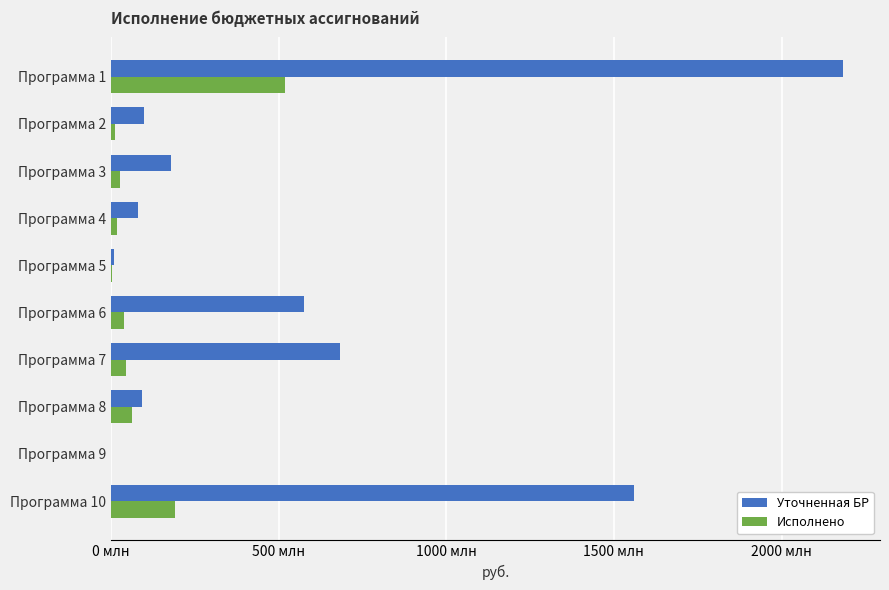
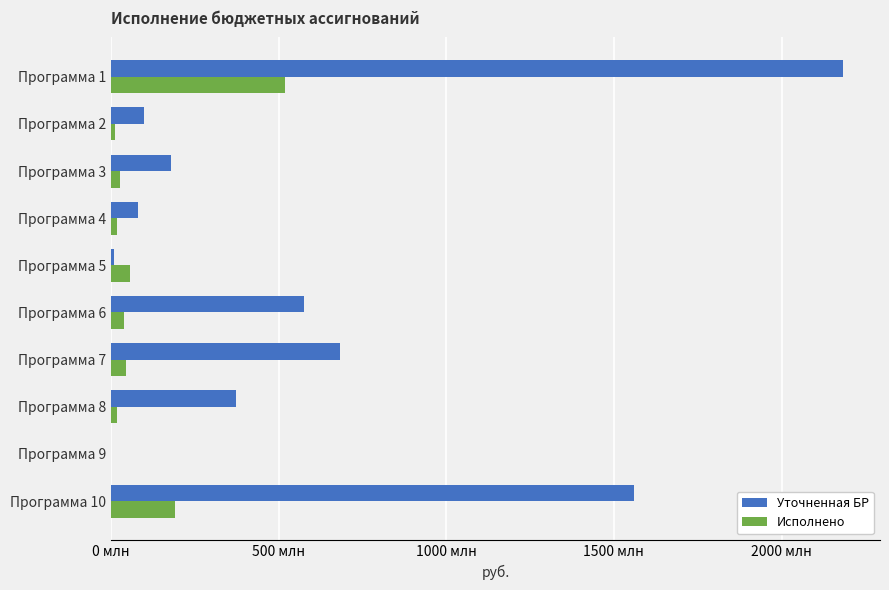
Исполнено, Программа 5: 0 млн -> 60 млн
Уточненная БР, Программа 8: 90 млн -> 370 млн
Исполнено, Программа 8: 60 млн -> 20 млн
